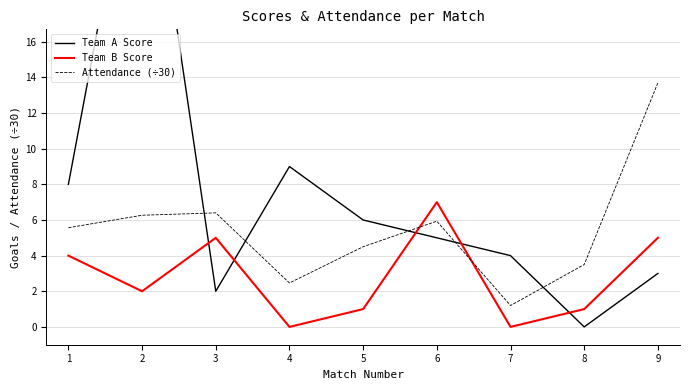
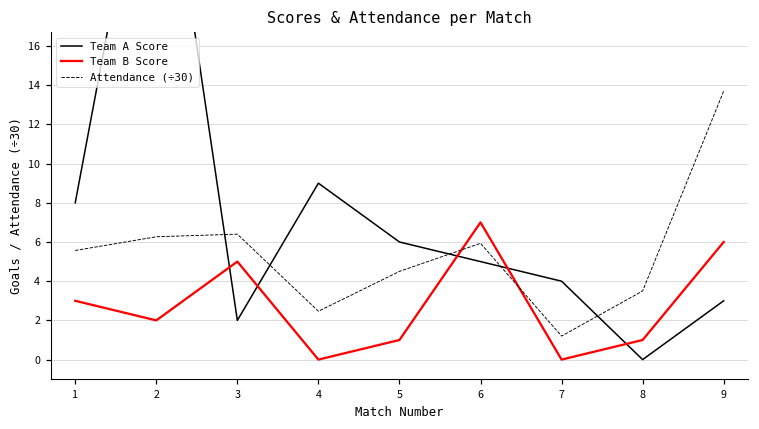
Team B Score, 1: 4 -> 3
Team B Score, 9: 5 -> 6
